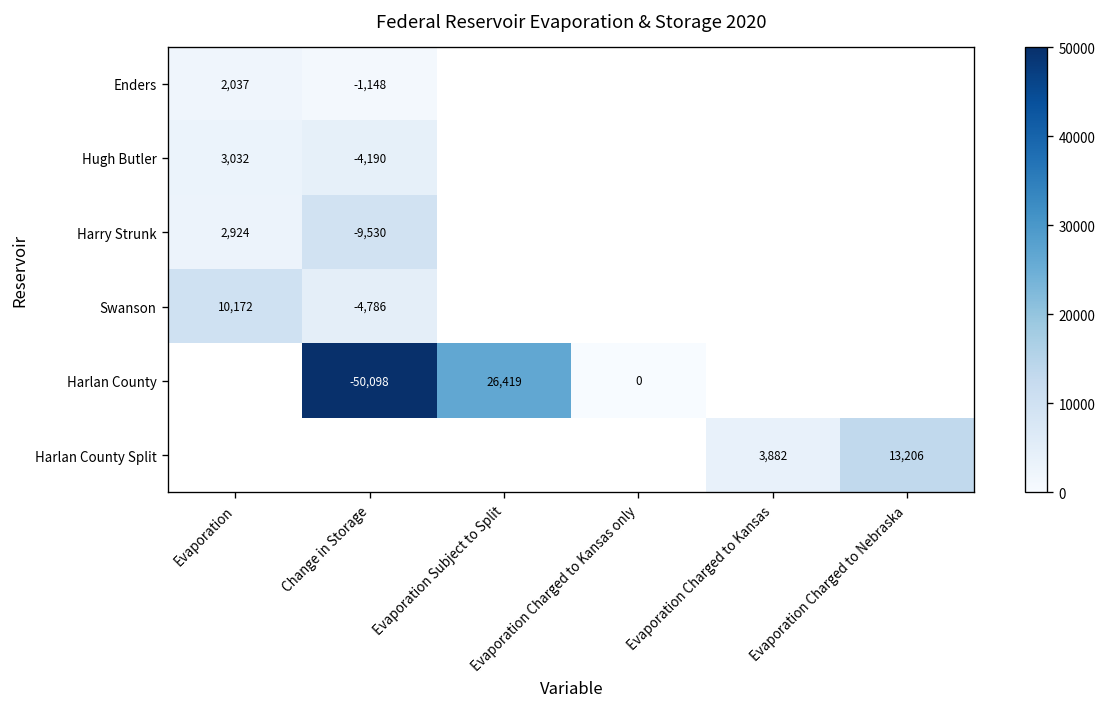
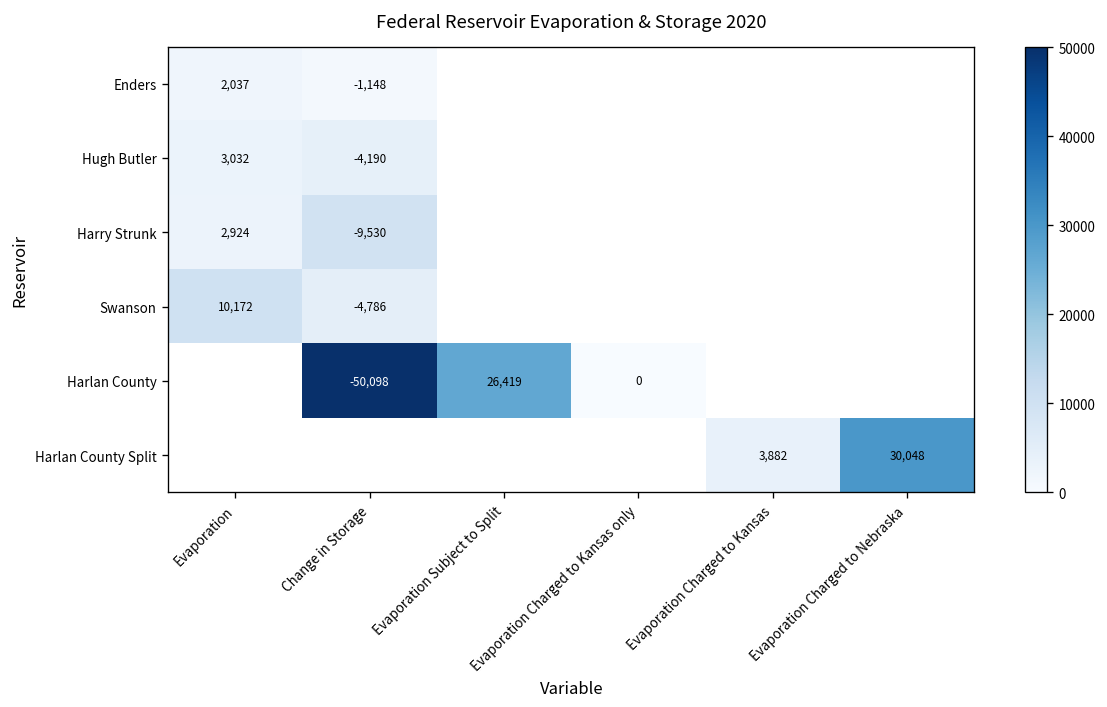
Harlan County Split, Evaporation Charged to Nebraska: 13,206 -> 30,048
